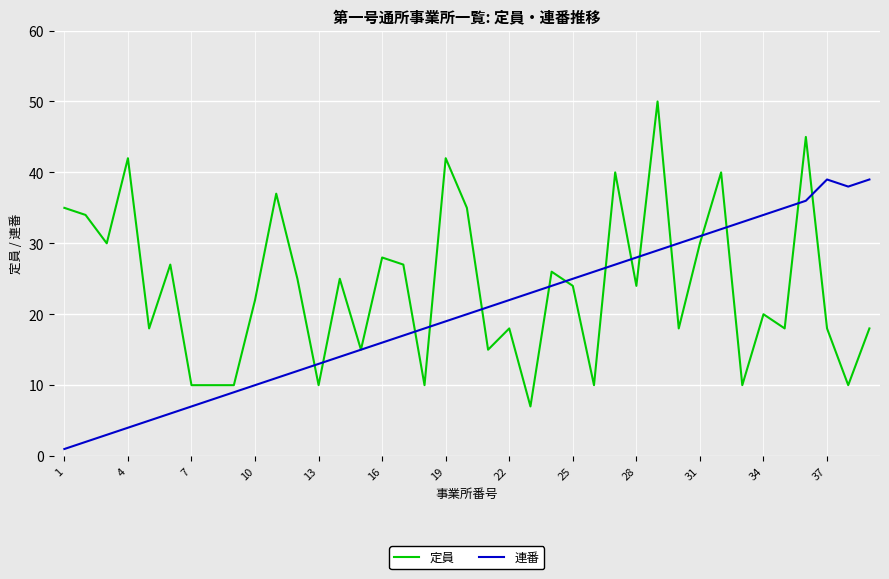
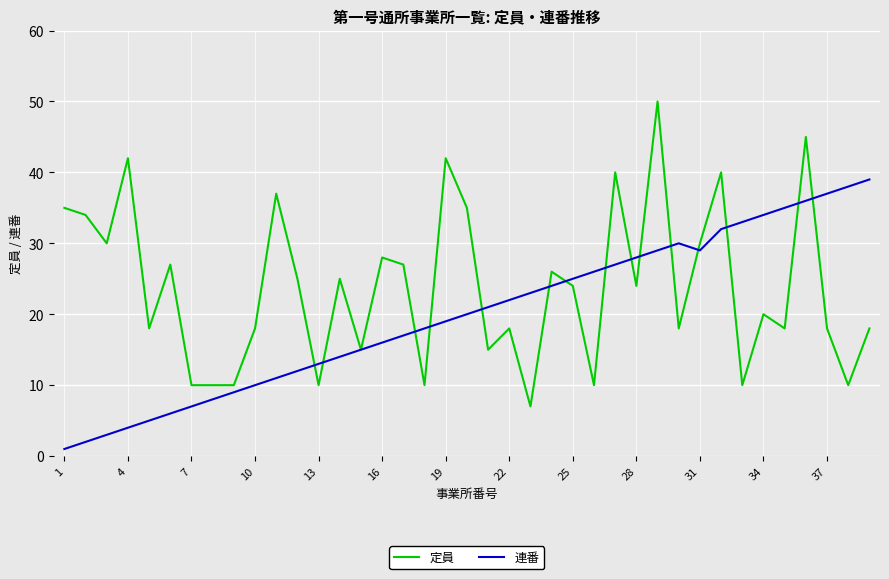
定員, 10: 22 -> 18
連番, 31: 31 -> 29
連番, 37: 39 -> 37
